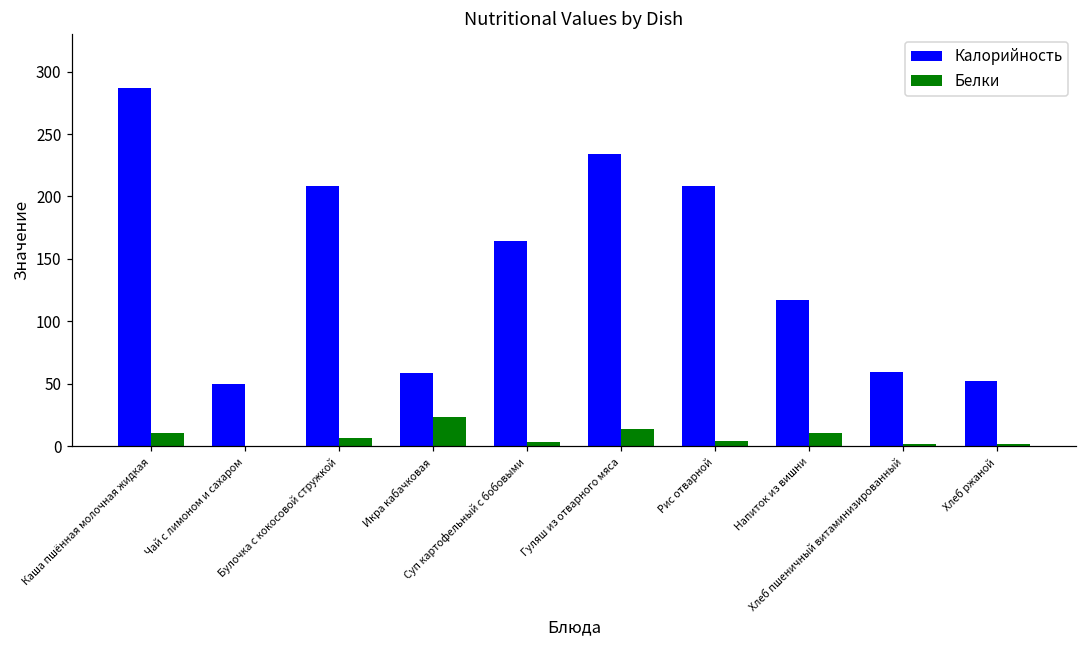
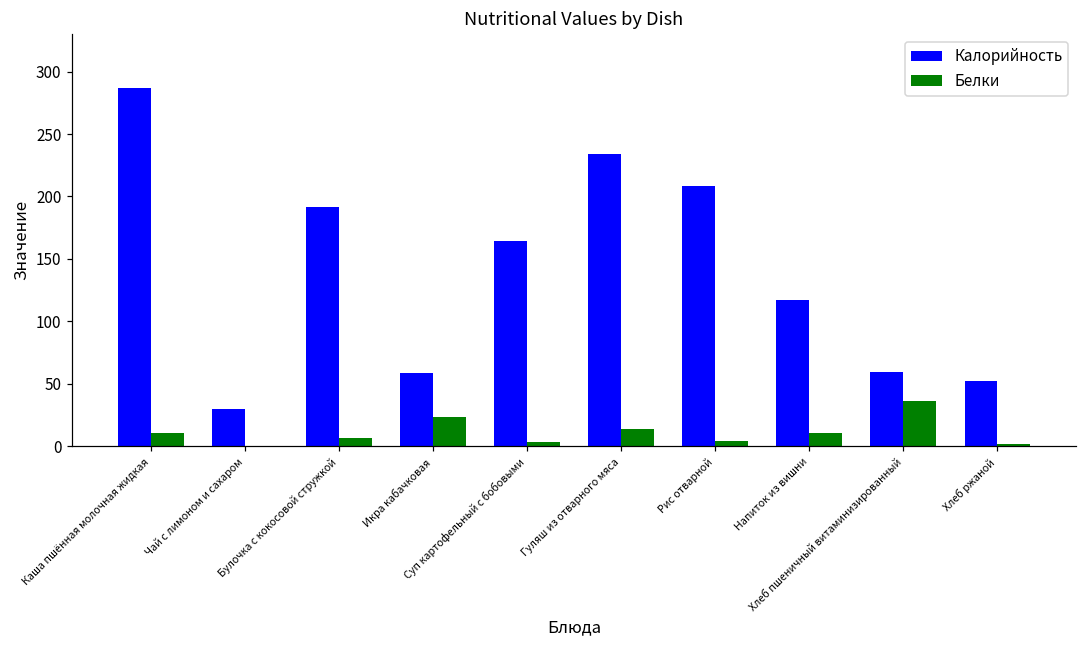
Калорийность, Чай с лимоном и сахаром: 50 -> 30
Калорийность, Булочка с кокосовой стружкой: 208 -> 191
Белки, Хлеб пшеничный витаминизированный: 2 -> 36
